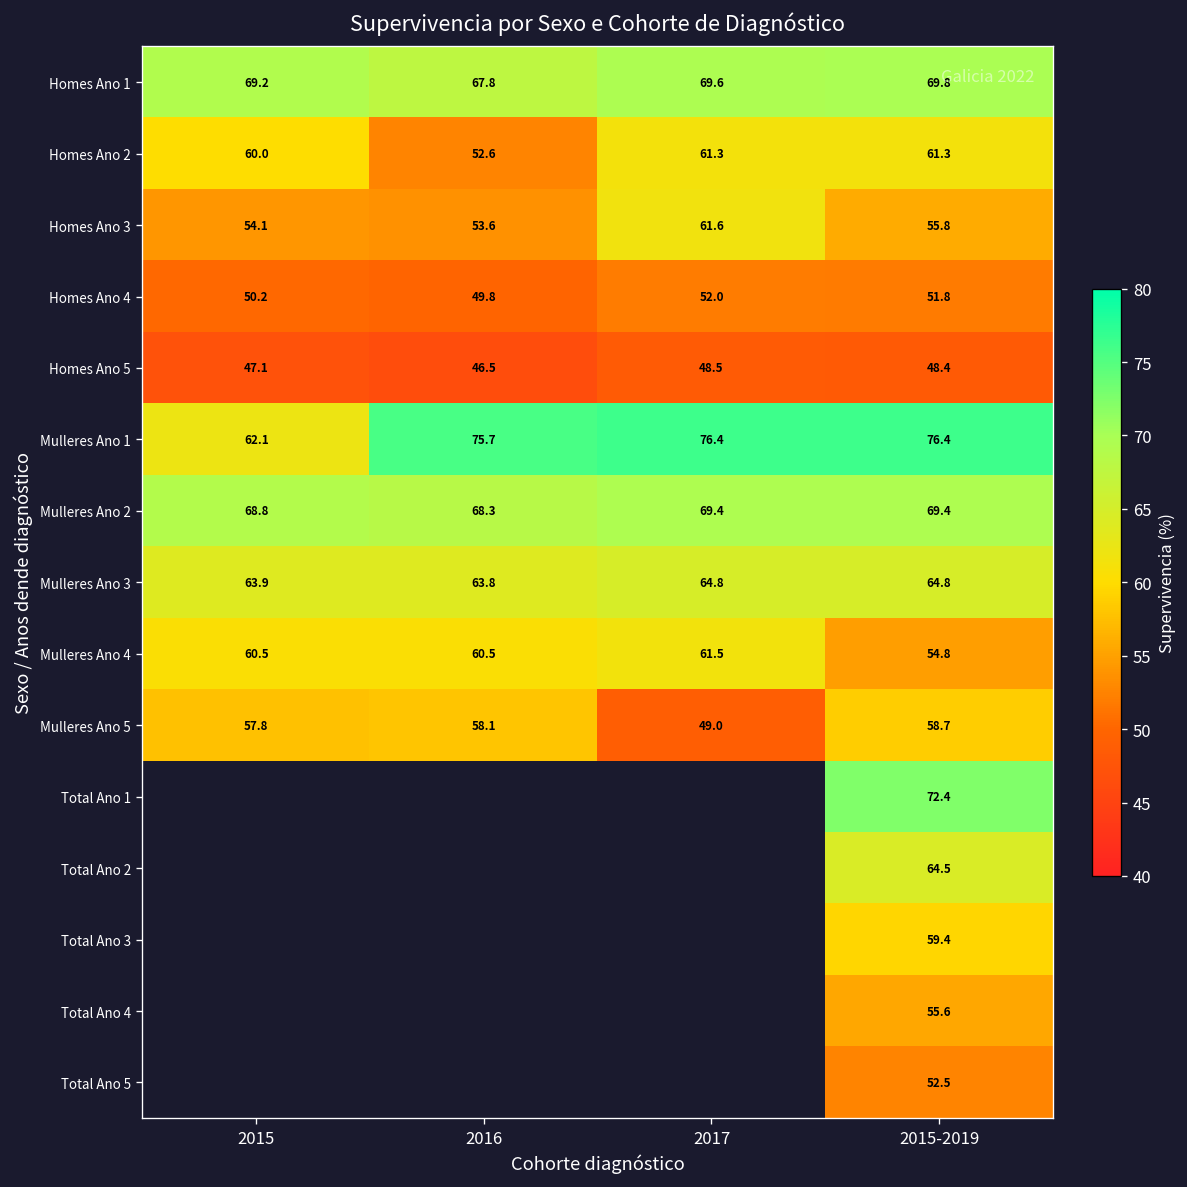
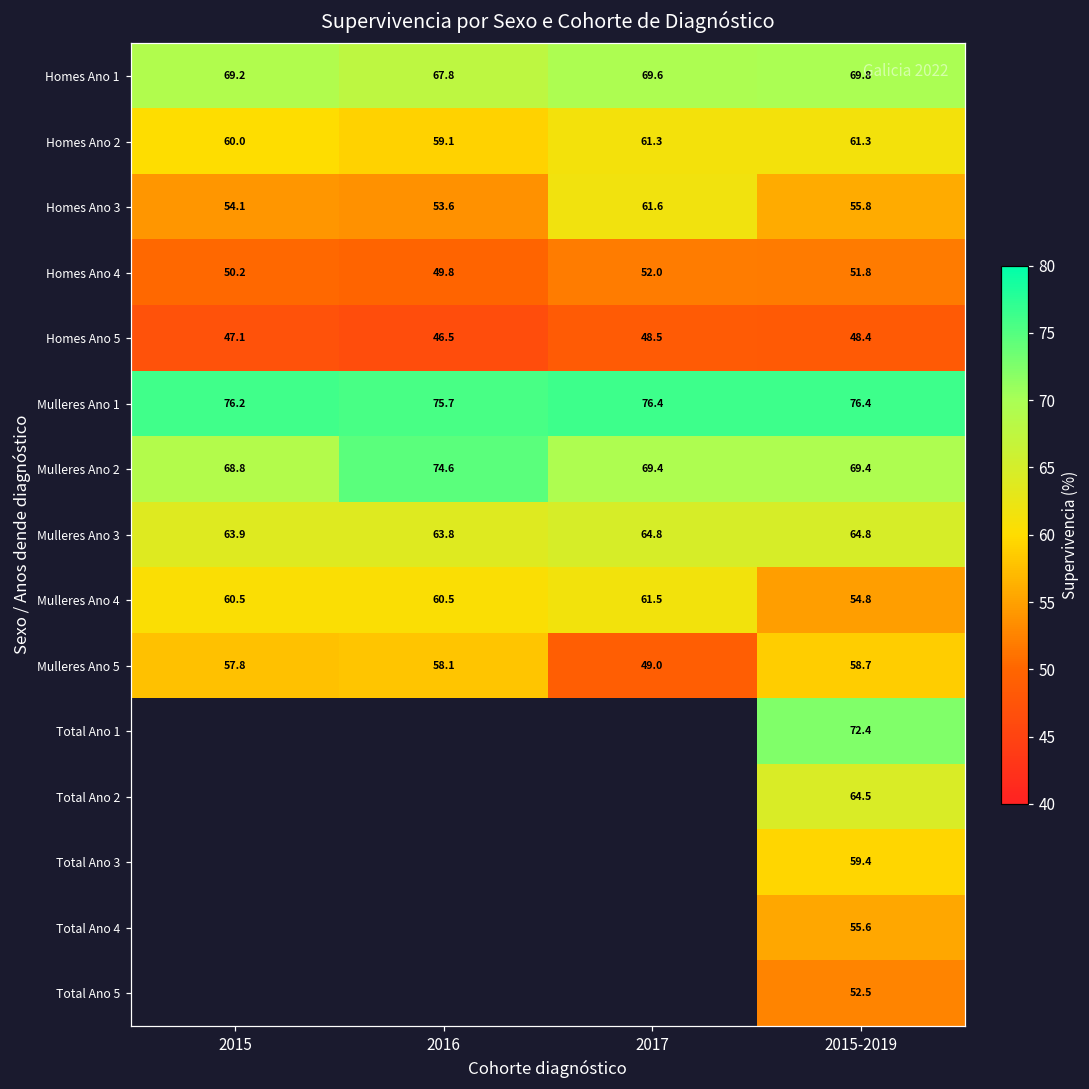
Homes Ano 2, 2016: 52.6 -> 59.1
Mulleres Ano 1, 2015: 62.1 -> 76.2
Mulleres Ano 2, 2016: 68.3 -> 74.6
